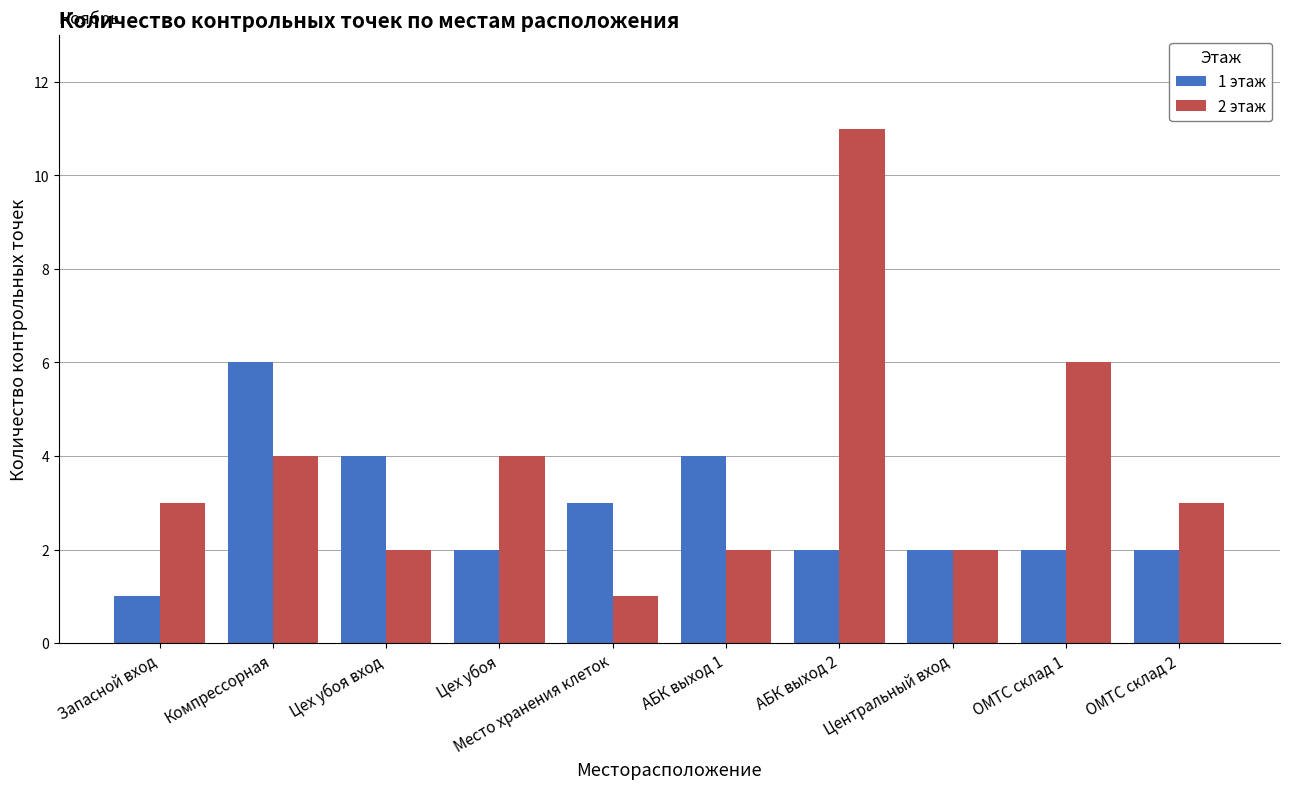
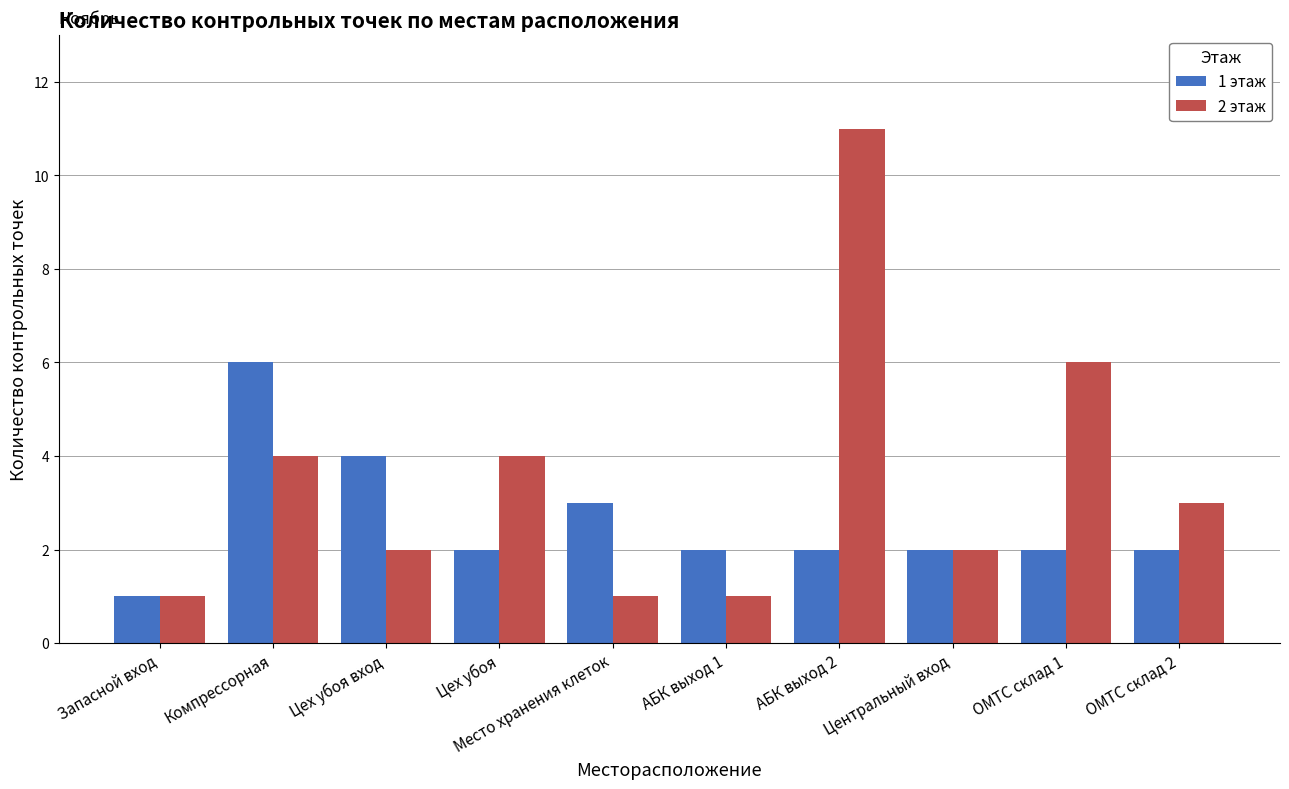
2 этаж, Запасной вход: 3 -> 1
1 этаж, АБК выход 1: 4 -> 2
2 этаж, АБК выход 1: 2 -> 1
